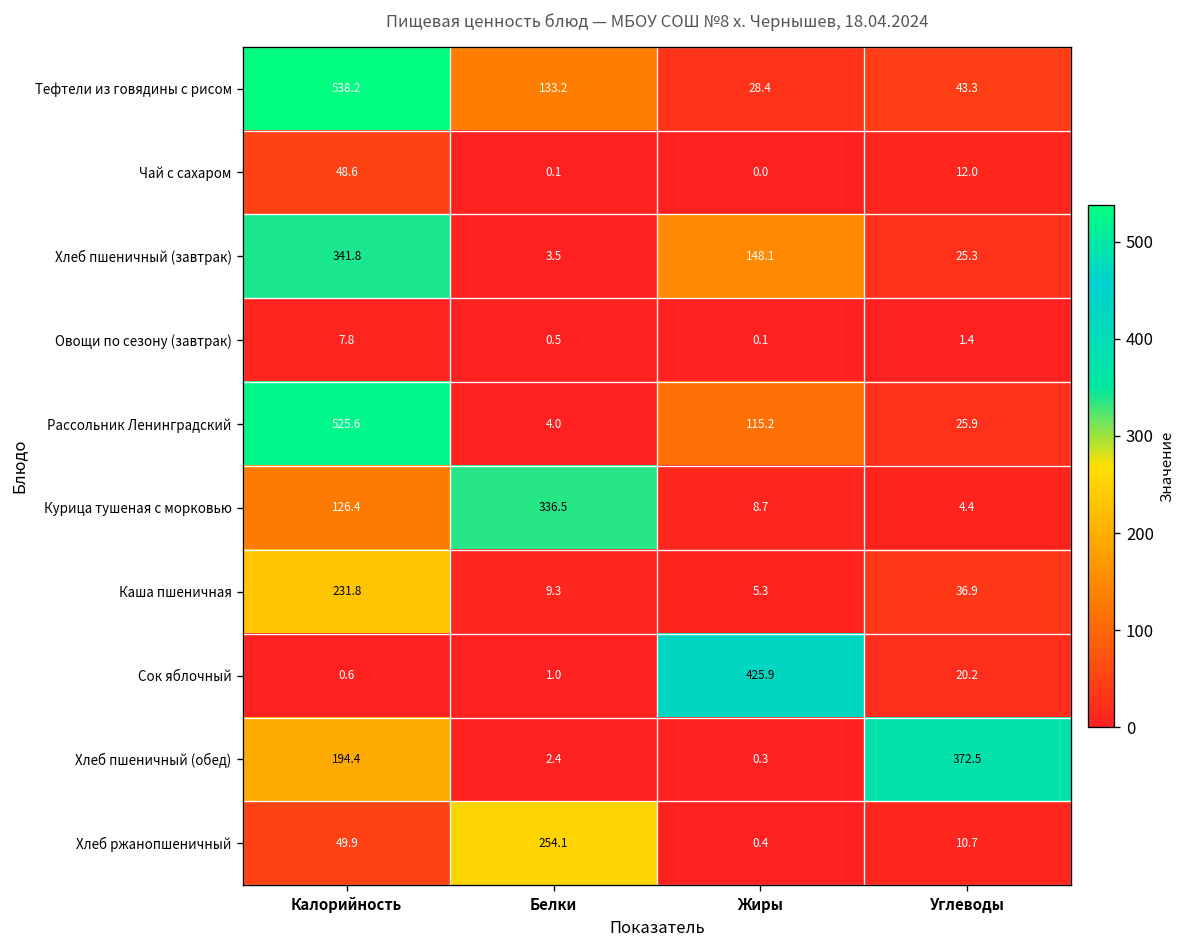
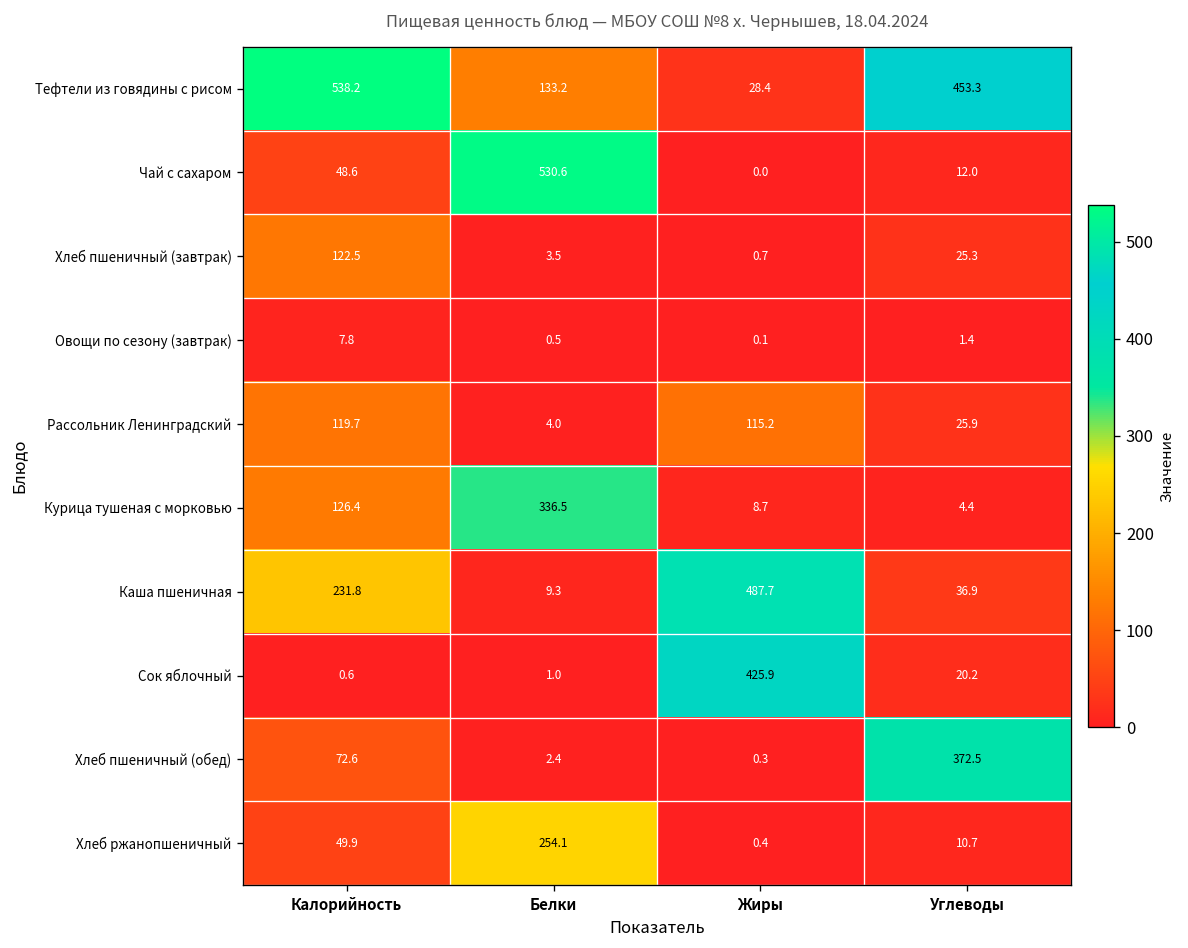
Тефтели из говядины с рисом, Углеводы: 43.3 -> 453.3
Чай с сахаром, Белки: 0.1 -> 530.6
Хлеб пшеничный (завтрак), Калорийность: 341.8 -> 122.5
Хлеб пшеничный (завтрак), Жиры: 148.1 -> 0.7
Рассольник Ленинградский, Калорийность: 525.6 -> 119.7
Каша пшеничная, Жиры: 5.3 -> 487.7
Хлеб пшеничный (обед), Калорийность: 194.4 -> 72.6
